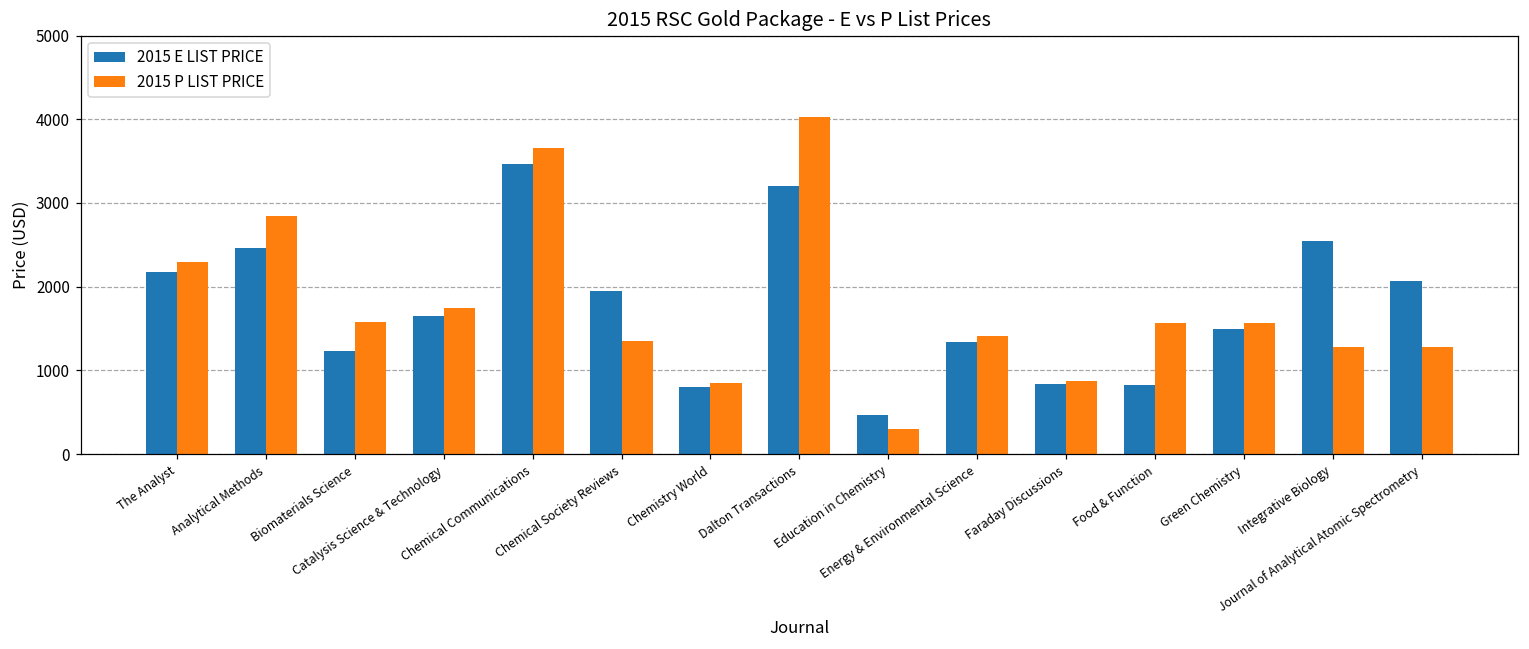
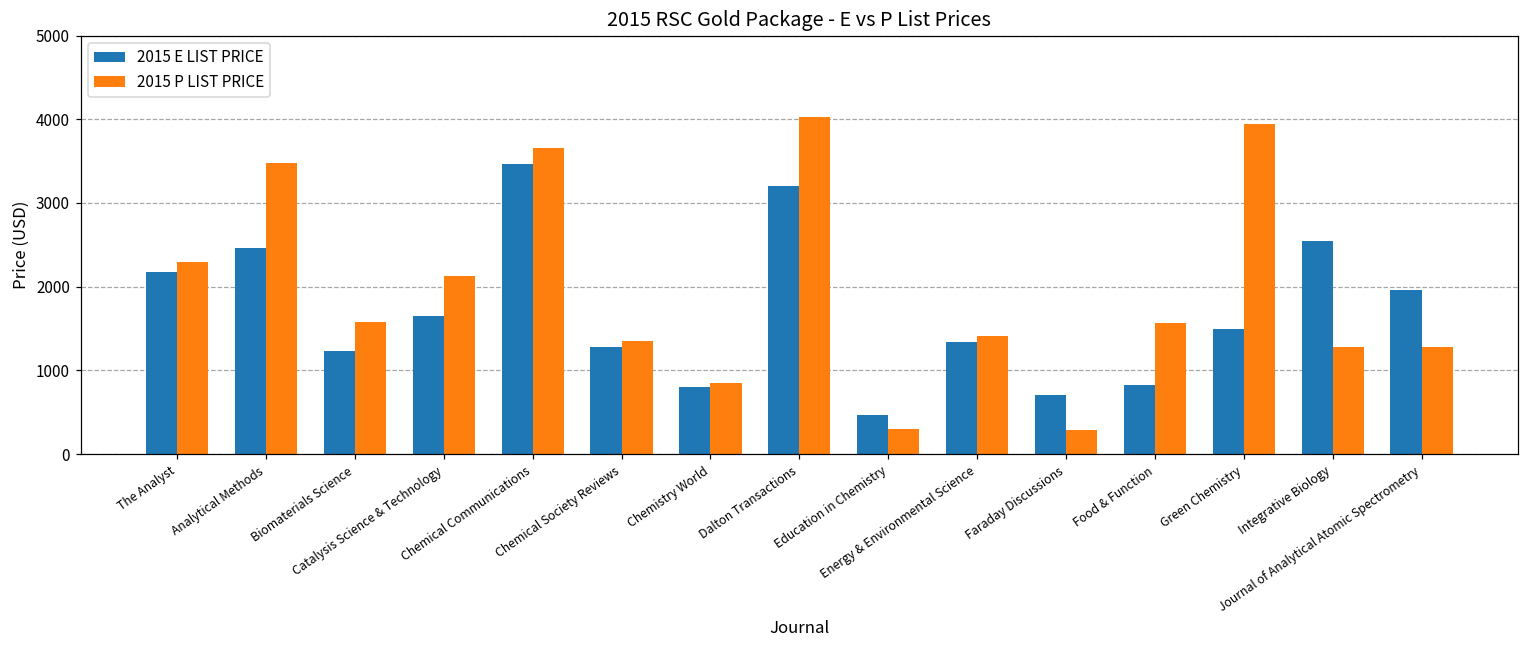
2015 P LIST PRICE, Analytical Methods: 2800 -> 3500
2015 P LIST PRICE, Catalysis Science & Technology: 1700 -> 2100
2015 E LIST PRICE, Chemical Society Reviews: 1900 -> 1300
2015 E LIST PRICE, Faraday Discussions: 800 -> 700
2015 P LIST PRICE, Faraday Discussions: 900 -> 300
2015 P LIST PRICE, Green Chemistry: 1600 -> 3900
2015 E LIST PRICE, Journal of Analytical Atomic Spectrometry: 2100 -> 2000
